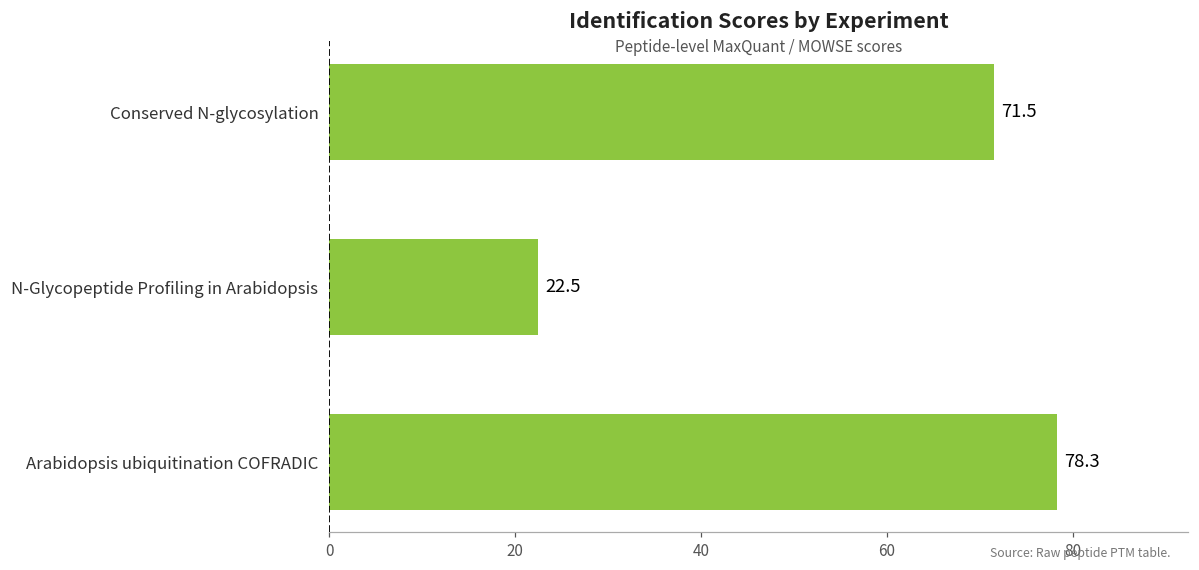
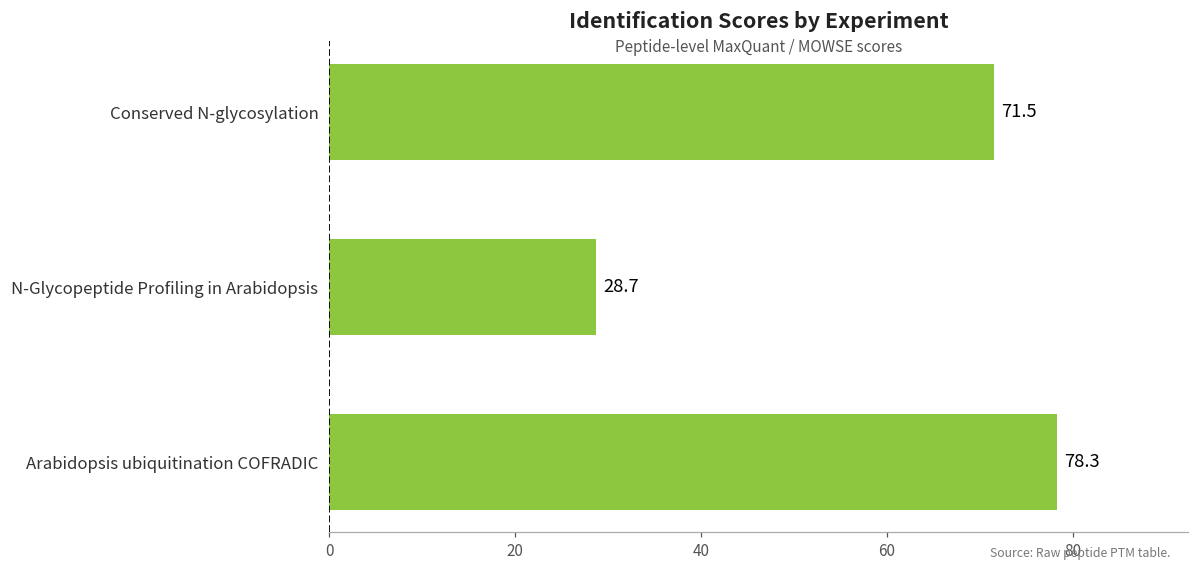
N-Glycopeptide Profiling in Arabidopsis: 22.5 -> 28.7
